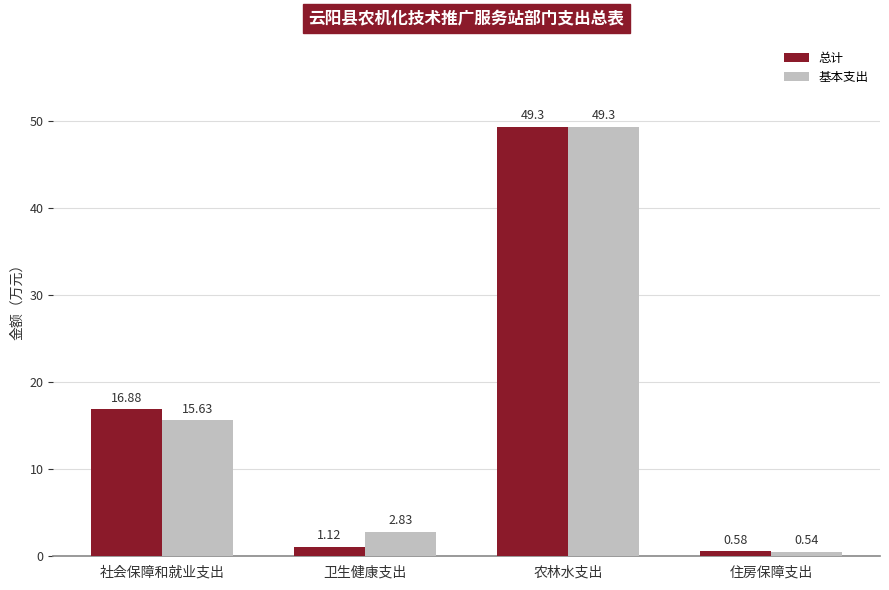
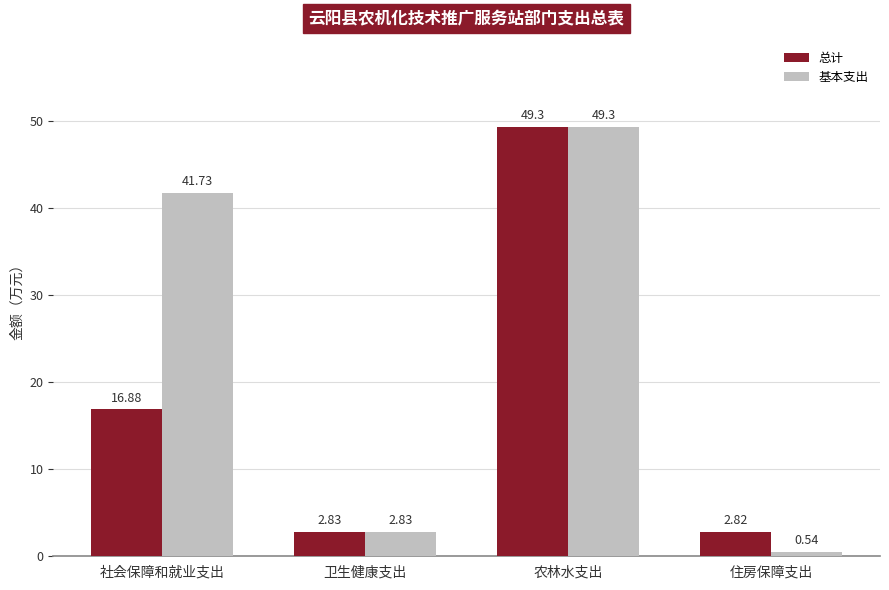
基本支出, 社会保障和就业支出: 15.63 -> 41.73
总计, 卫生健康支出: 1.12 -> 2.83
总计, 住房保障支出: 0.58 -> 2.82
